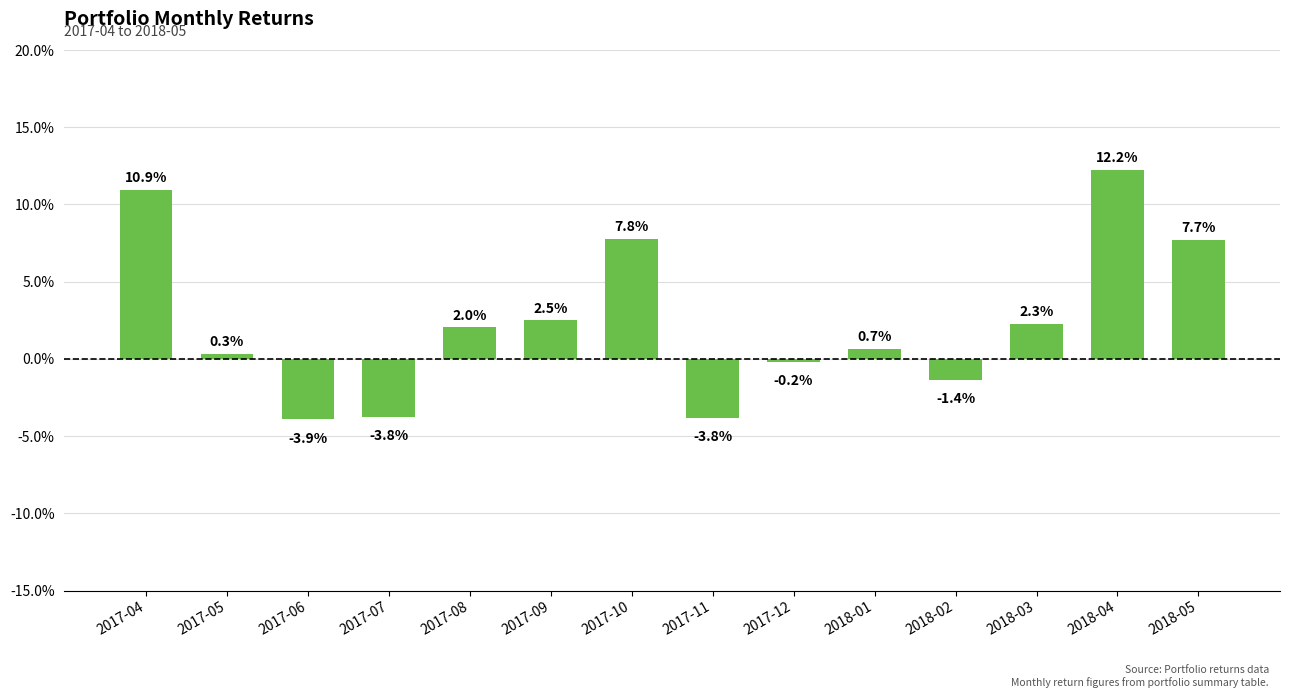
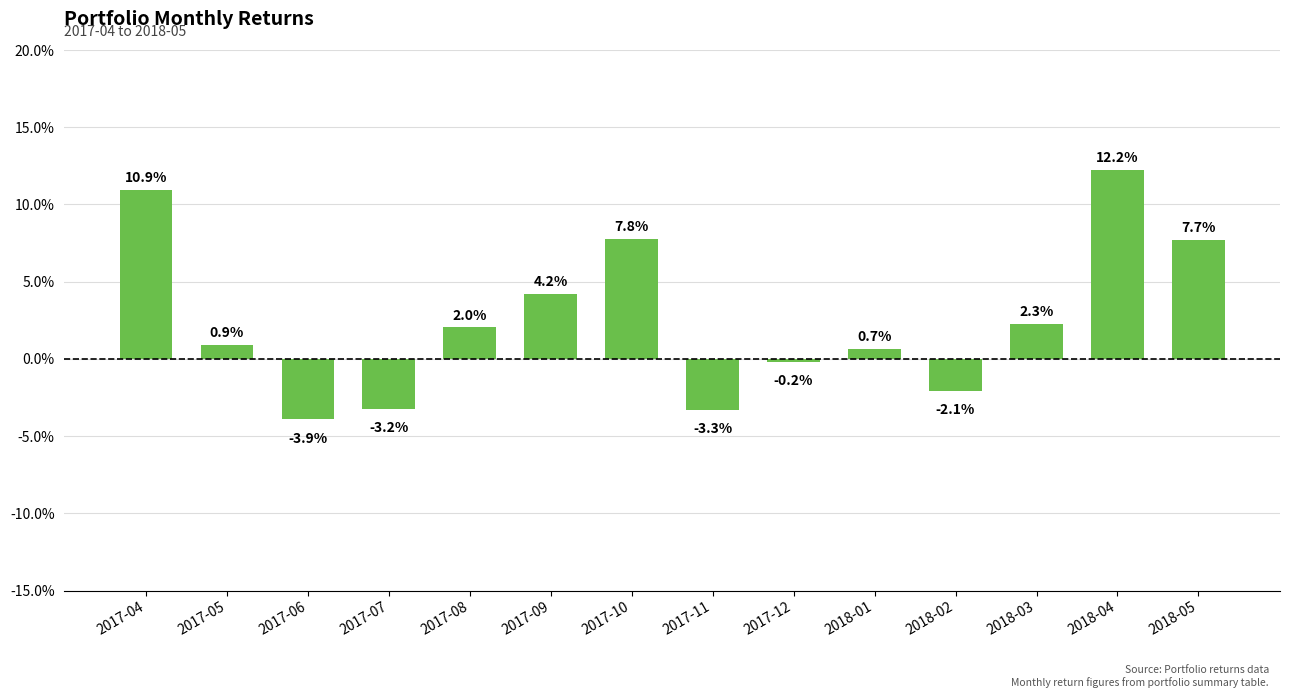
2017-05: 0.3% -> 0.9%
2017-07: -3.8% -> -3.2%
2017-09: 2.5% -> 4.2%
2017-11: -3.8% -> -3.3%
2018-02: -1.4% -> -2.1%
